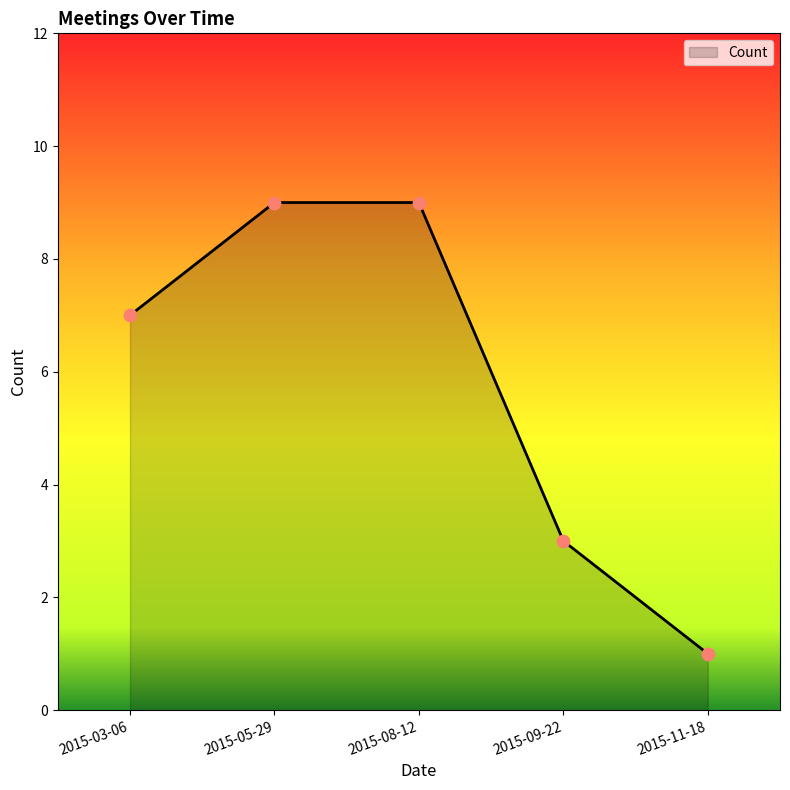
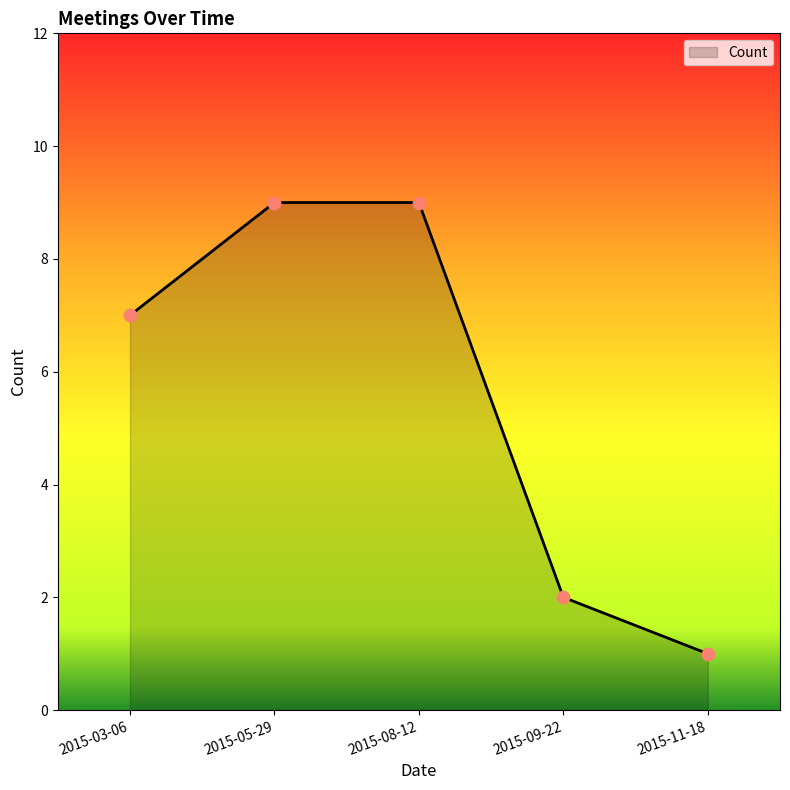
2015-09-22: 3 -> 2
